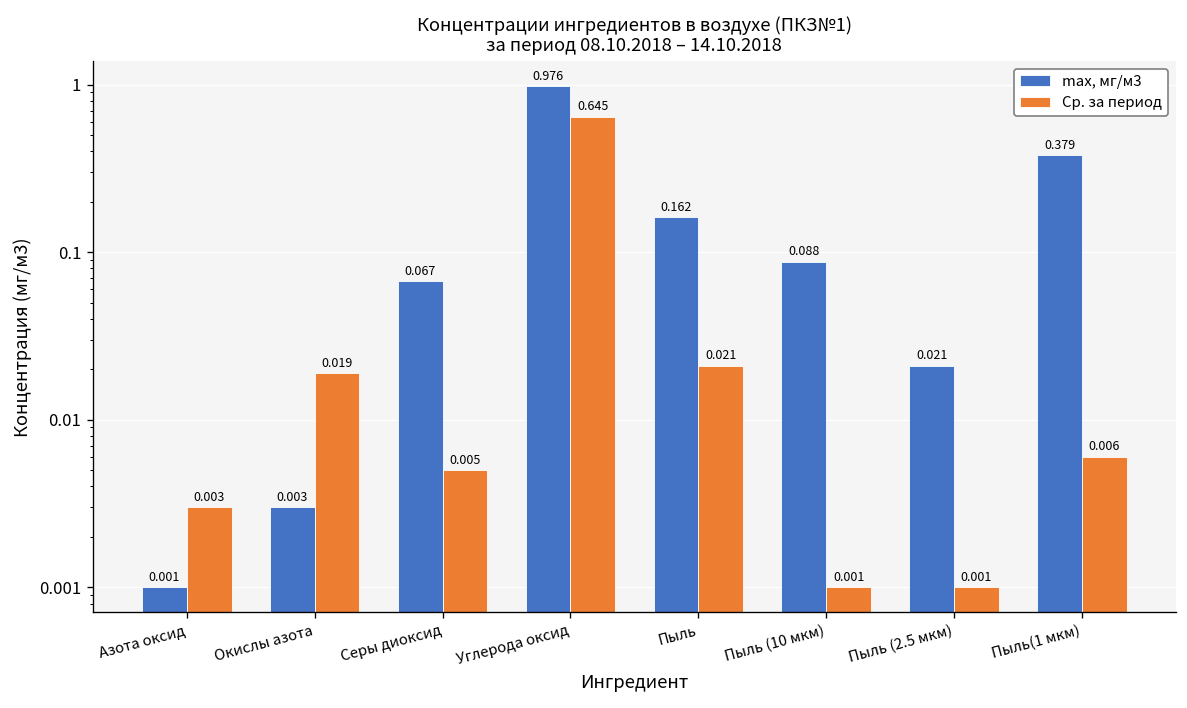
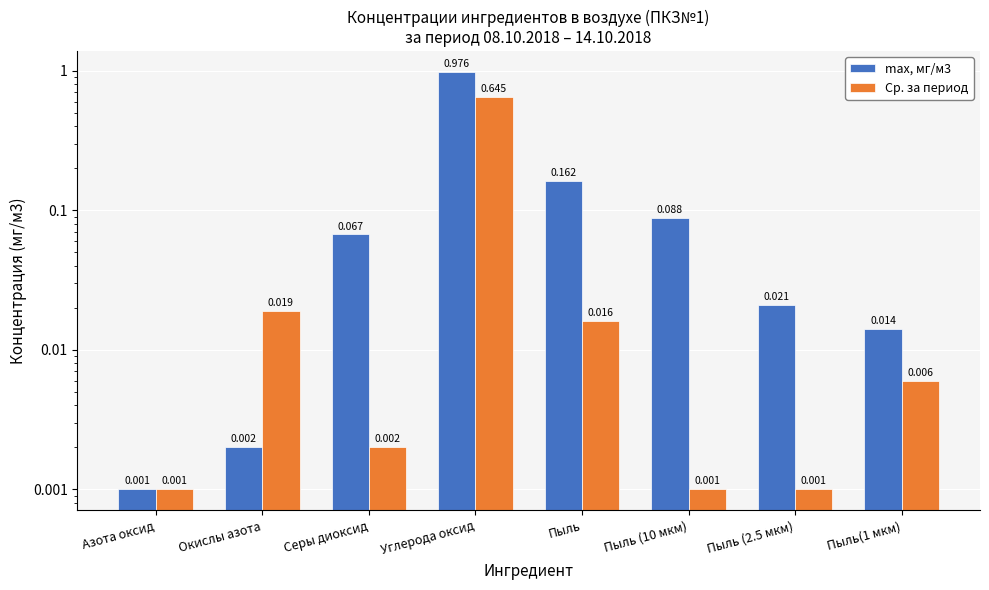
Ср. за период, Азота оксид: 0.003 -> 0.001
max, мг/м3, Окислы азота: 0.003 -> 0.002
Ср. за период, Серы диоксид: 0.005 -> 0.002
Ср. за период, Пыль: 0.021 -> 0.016
max, мг/м3, Пыль(1 мкм): 0.379 -> 0.014
